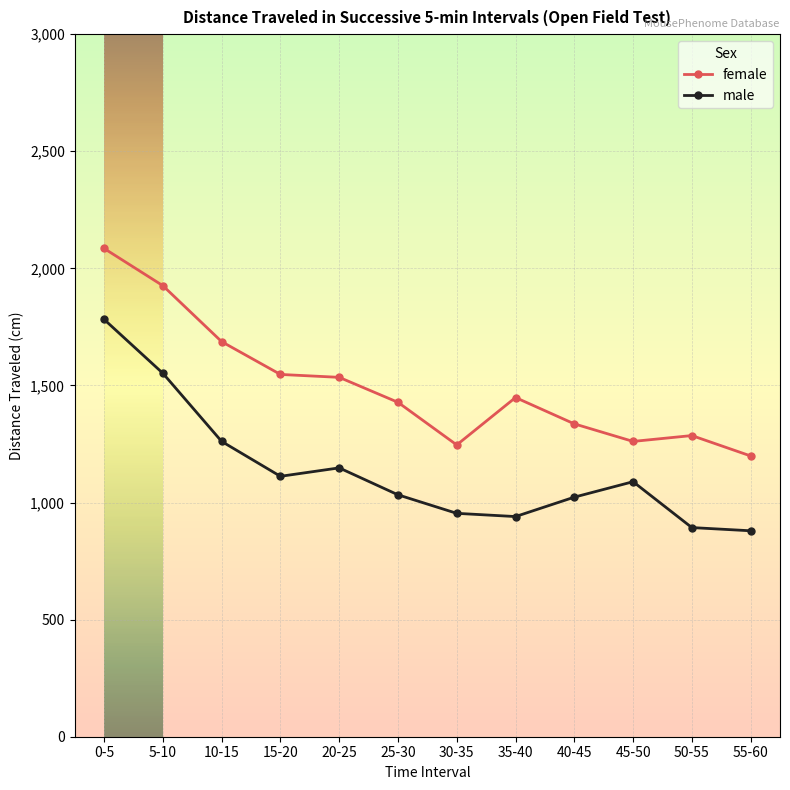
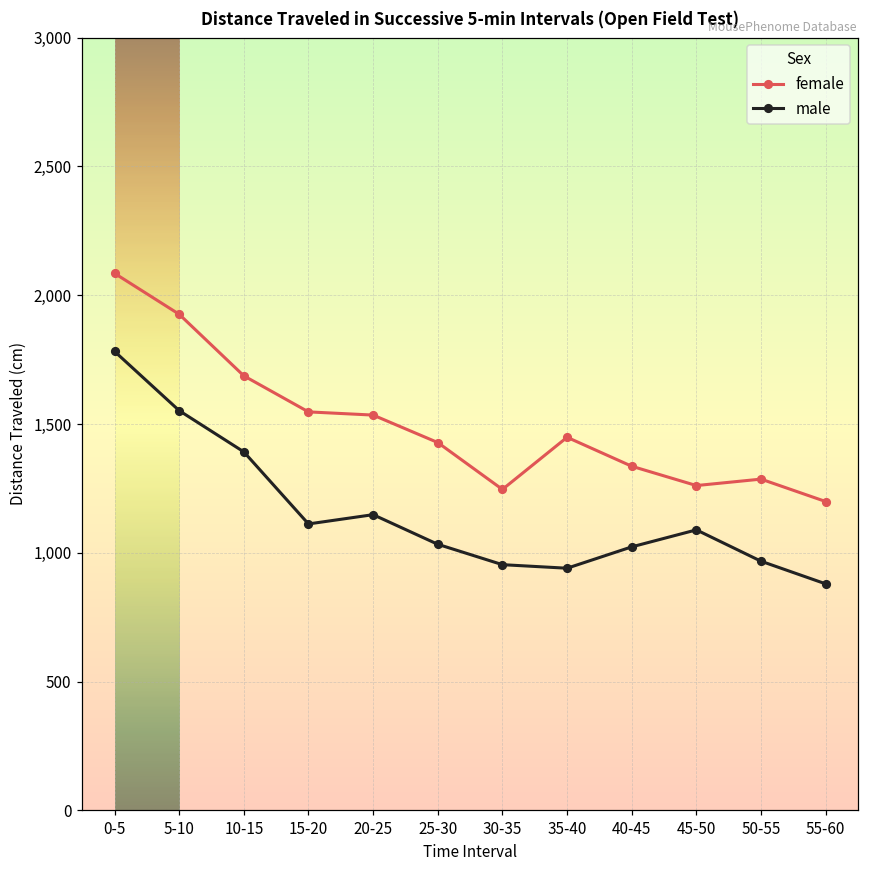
male, 10-15: 1,260 -> 1,390
male, 50-55: 890 -> 970
